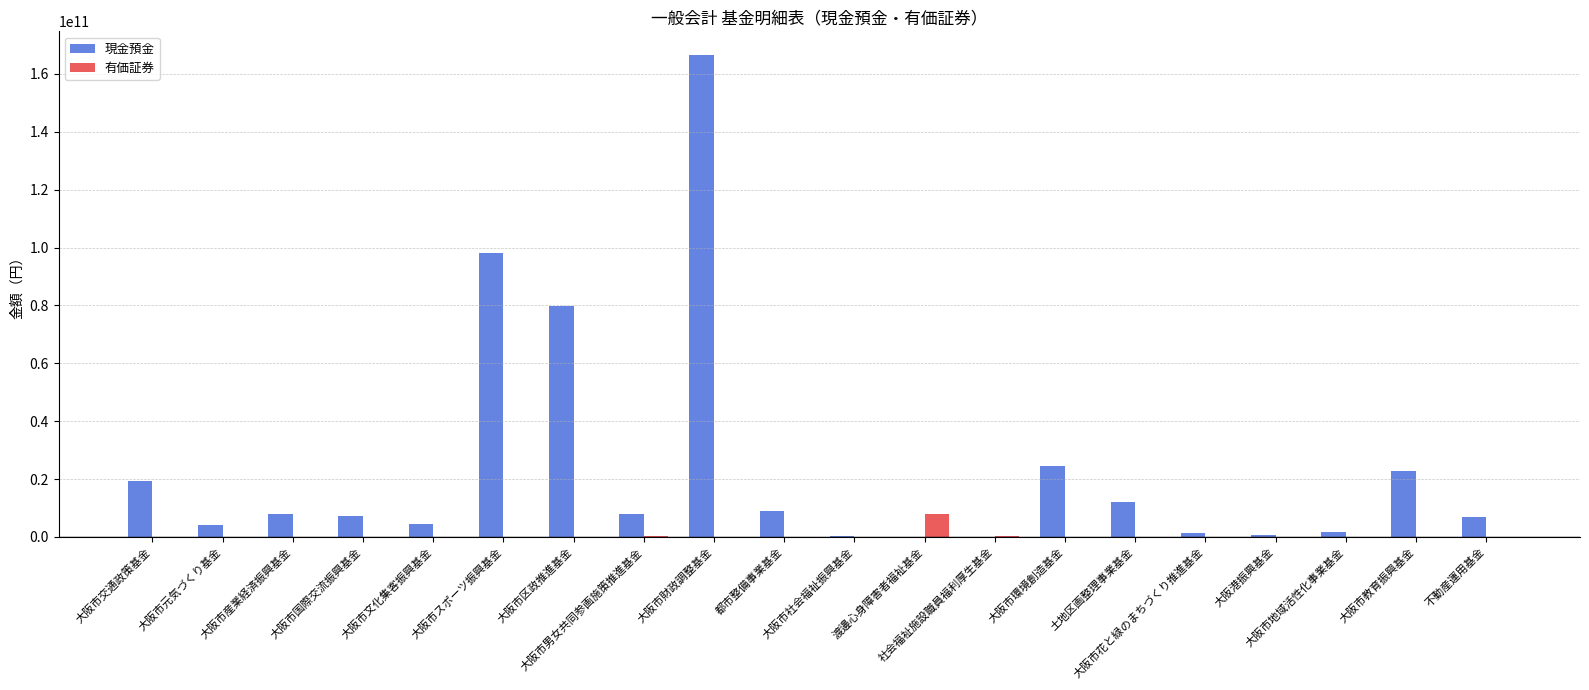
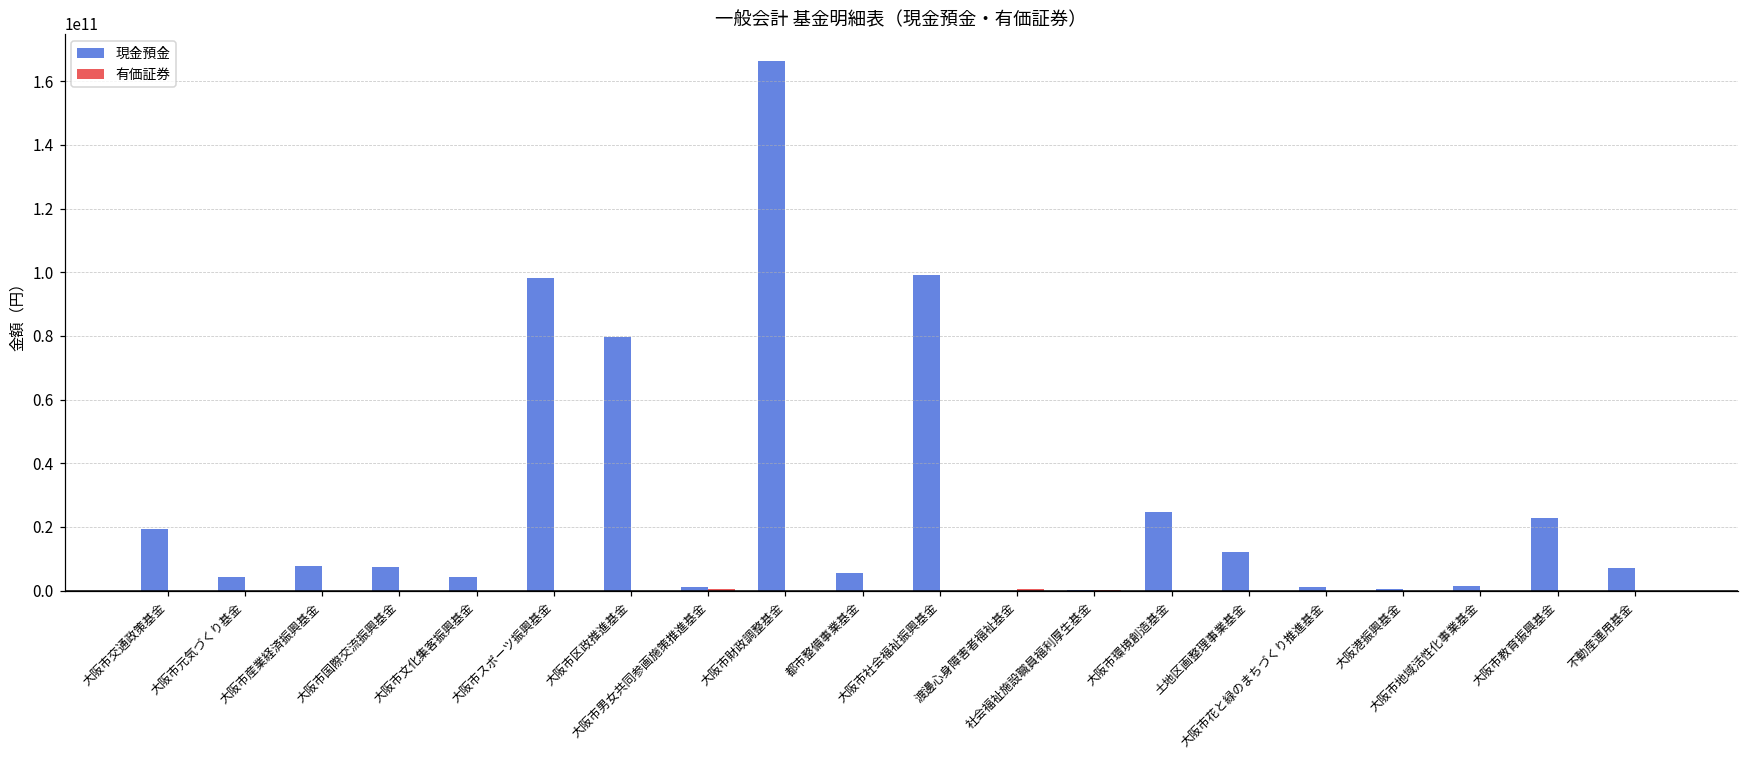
現金預金, 大阪市男女共同参画施策推進基金: 8000000000 -> 1000000000
現金預金, 都市整備事業基金: 9000000000 -> 5000000000
現金預金, 大阪市社会福祉振興基金: 0 -> 99000000000
有価証券, 渡邊心身障害者福祉基金: 8000000000 -> 1000000000
